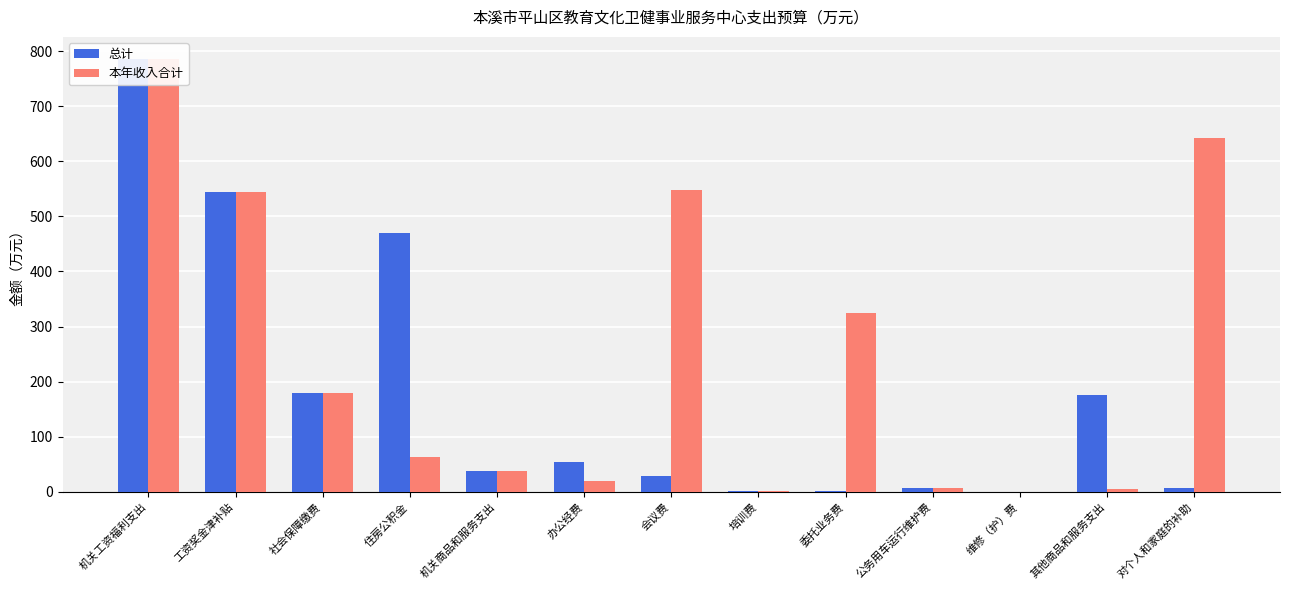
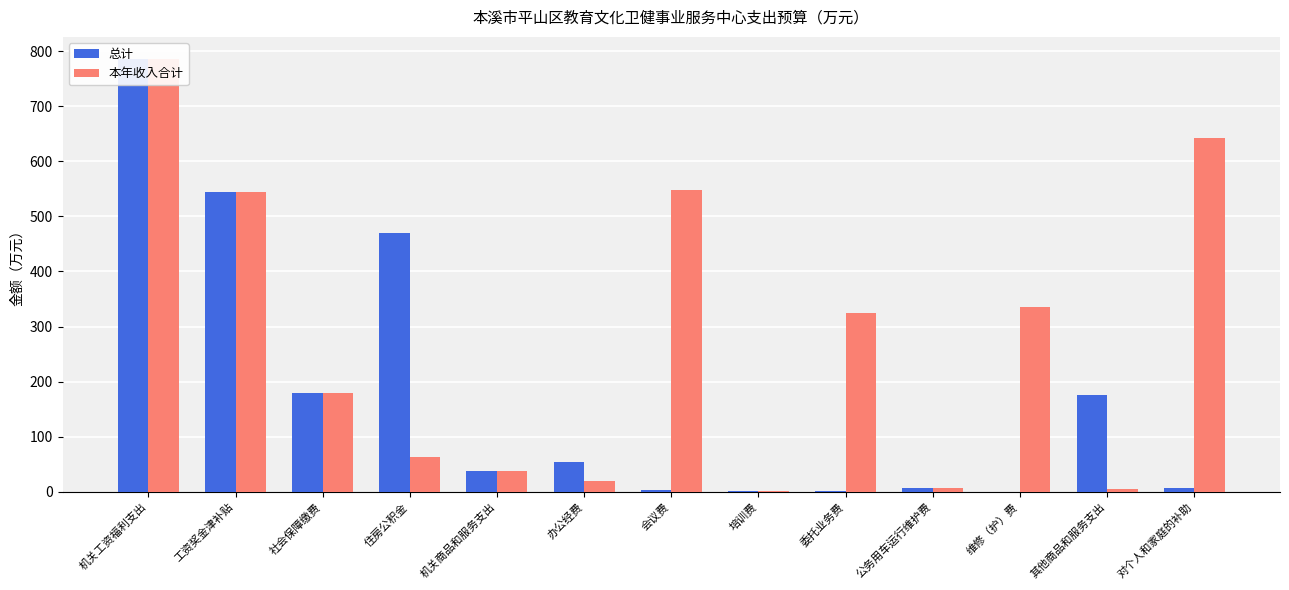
总计, 会议费: 30 -> 0
本年收入合计, 维修（护）费: 0 -> 340
